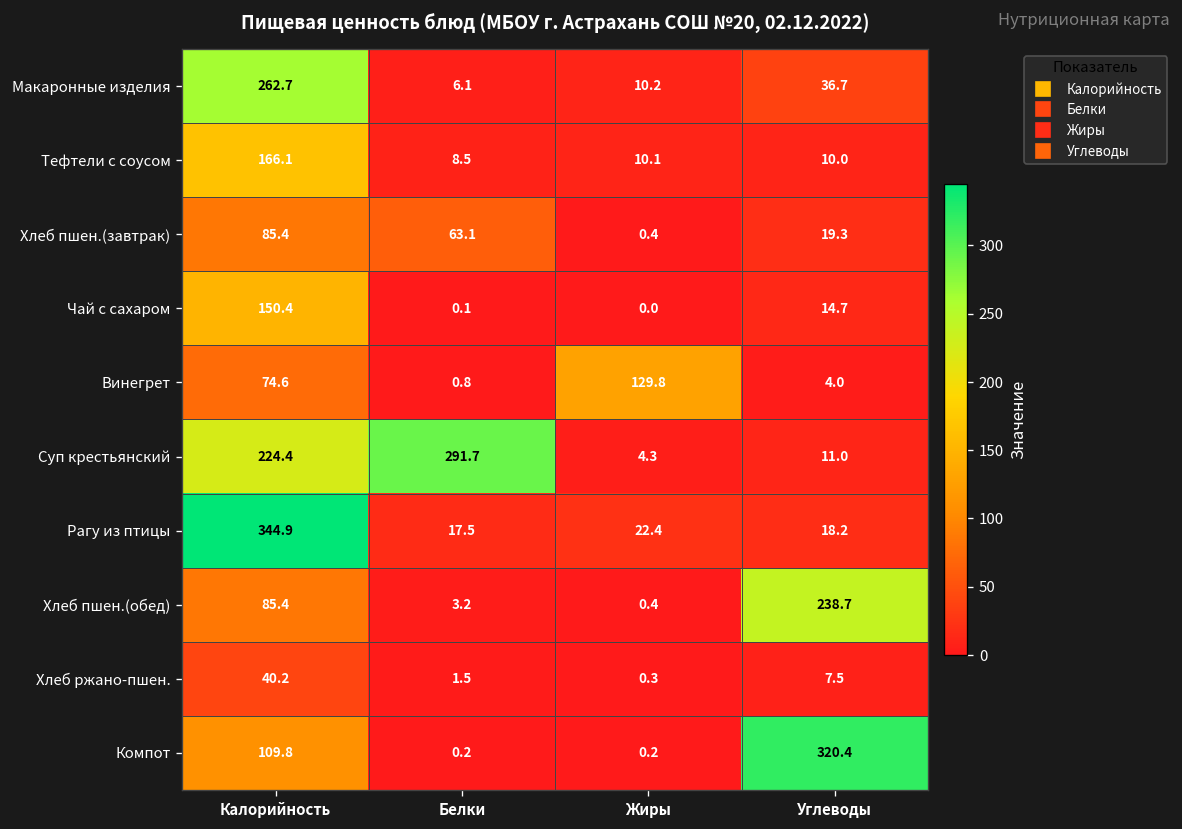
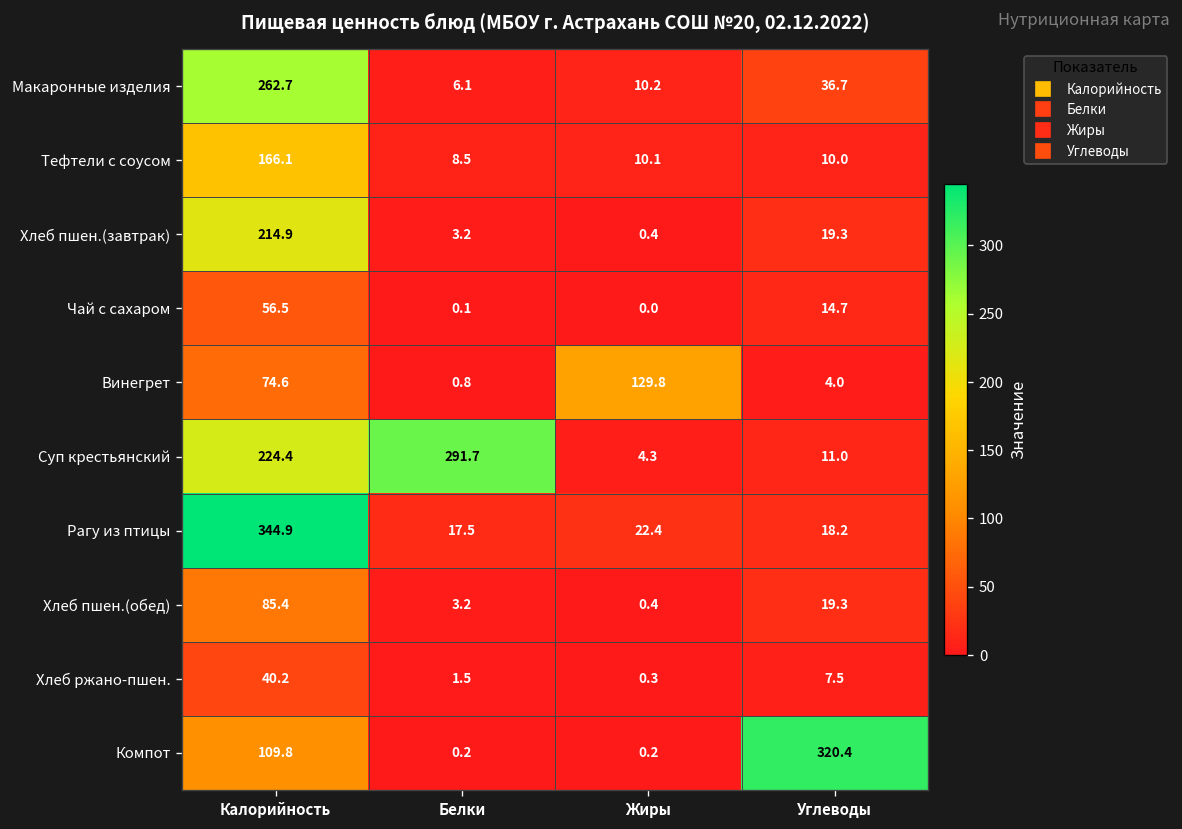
Хлеб пшен.(завтрак), Калорийность: 85.4 -> 214.9
Хлеб пшен.(завтрак), Белки: 63.1 -> 3.2
Чай с сахаром, Калорийность: 150.4 -> 56.5
Хлеб пшен.(обед), Углеводы: 238.7 -> 19.3
